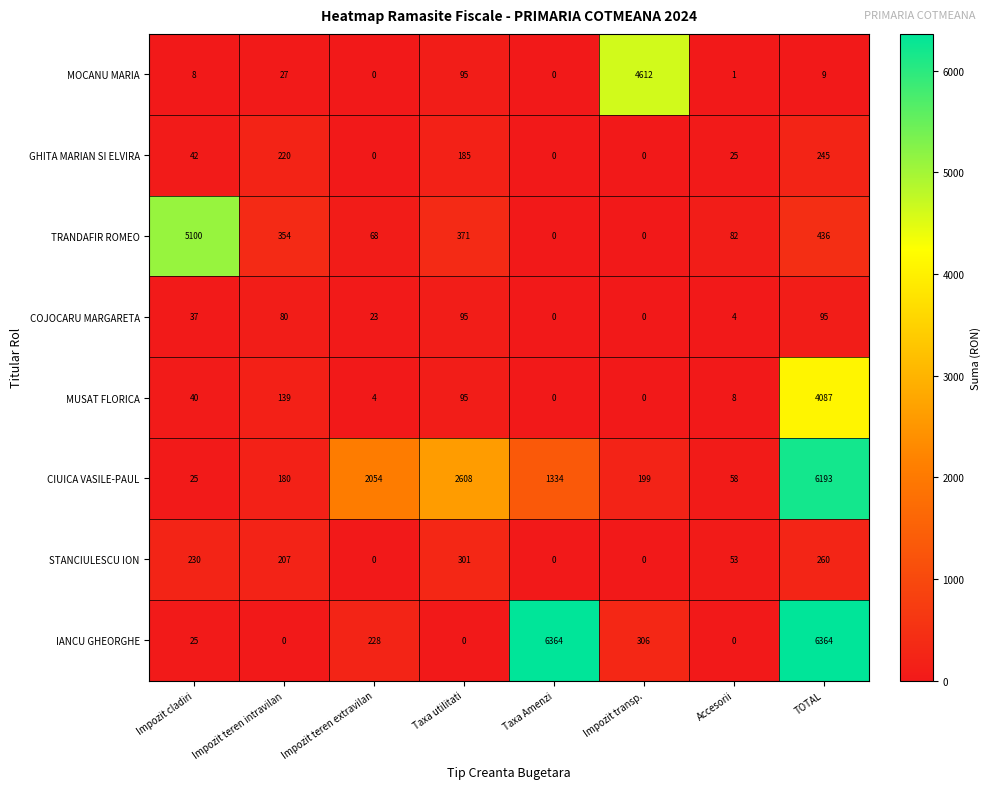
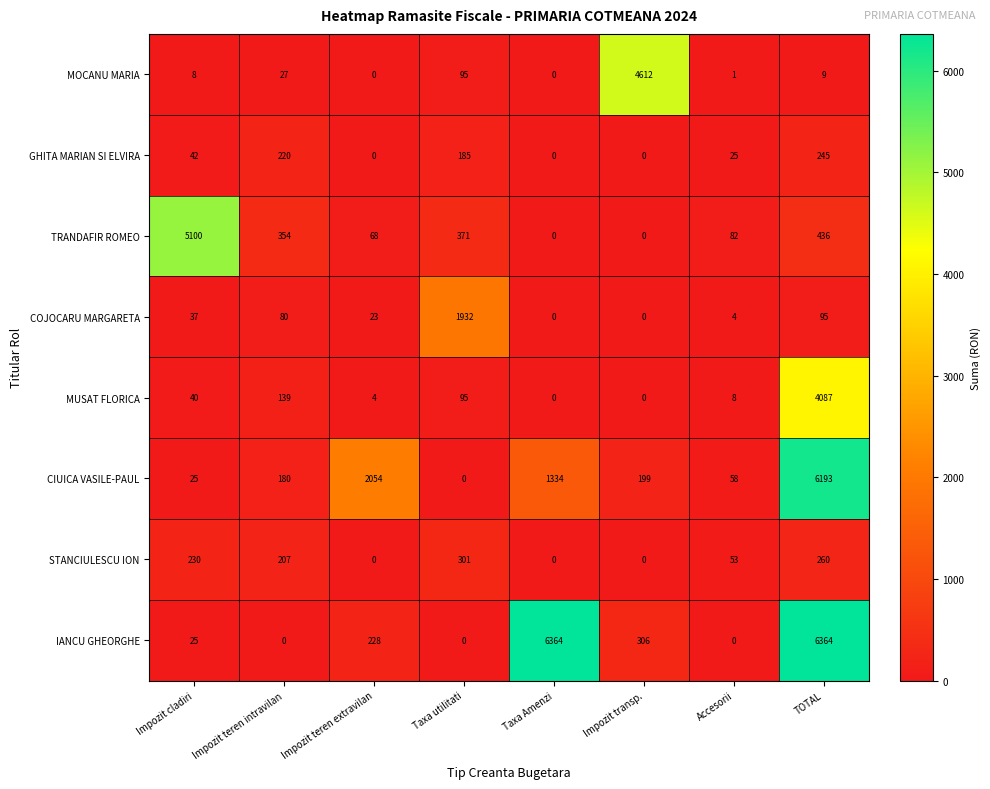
COJOCARU MARGARETA, Taxa utilitati: 95 -> 1932
CIUICA VASILE-PAUL, Taxa utilitati: 2608 -> 0
